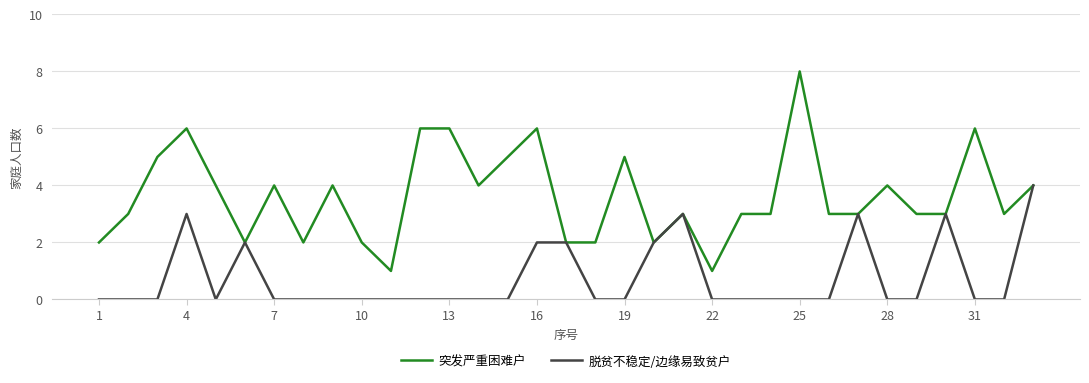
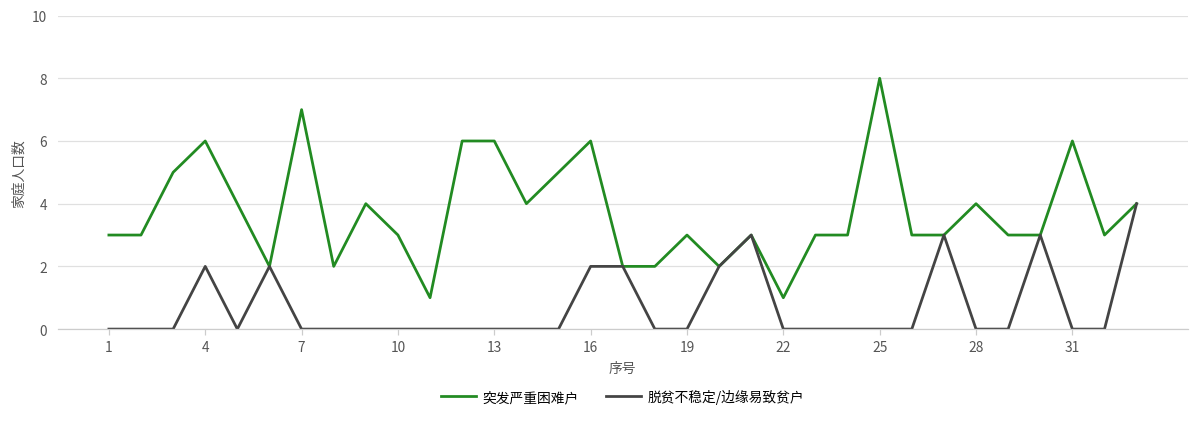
突发严重困难户, 1: 2 -> 3
脱贫不稳定/边缘易致贫户, 4: 3 -> 2
突发严重困难户, 7: 4 -> 7
突发严重困难户, 10: 2 -> 3
突发严重困难户, 19: 5 -> 3
